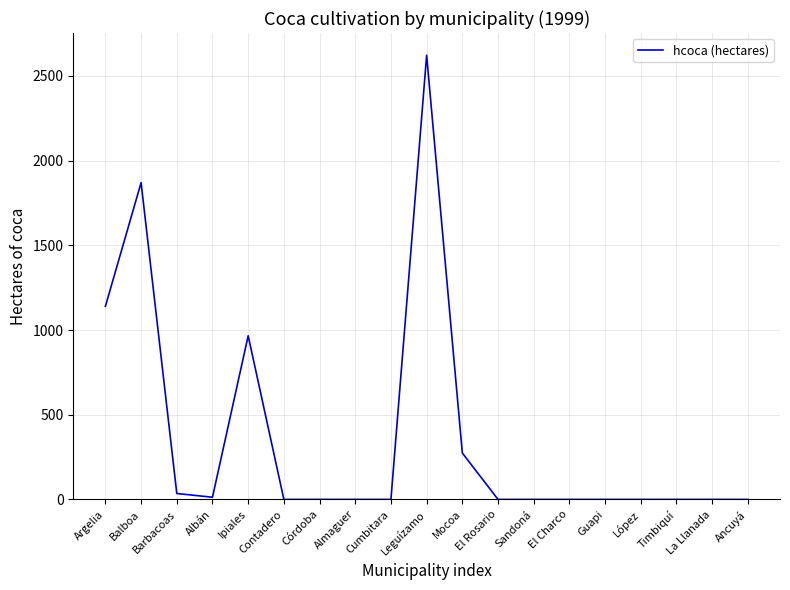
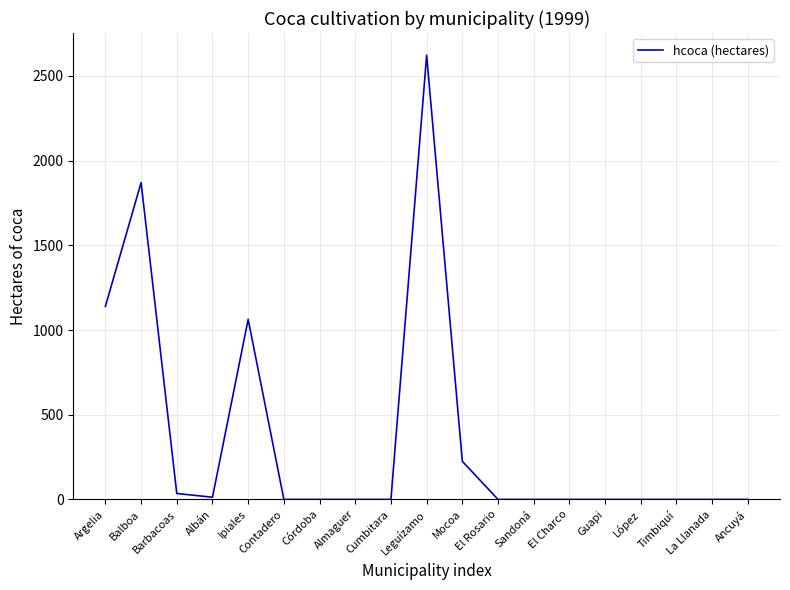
Ipiales: 970 -> 1060
Mocoa: 270 -> 230
